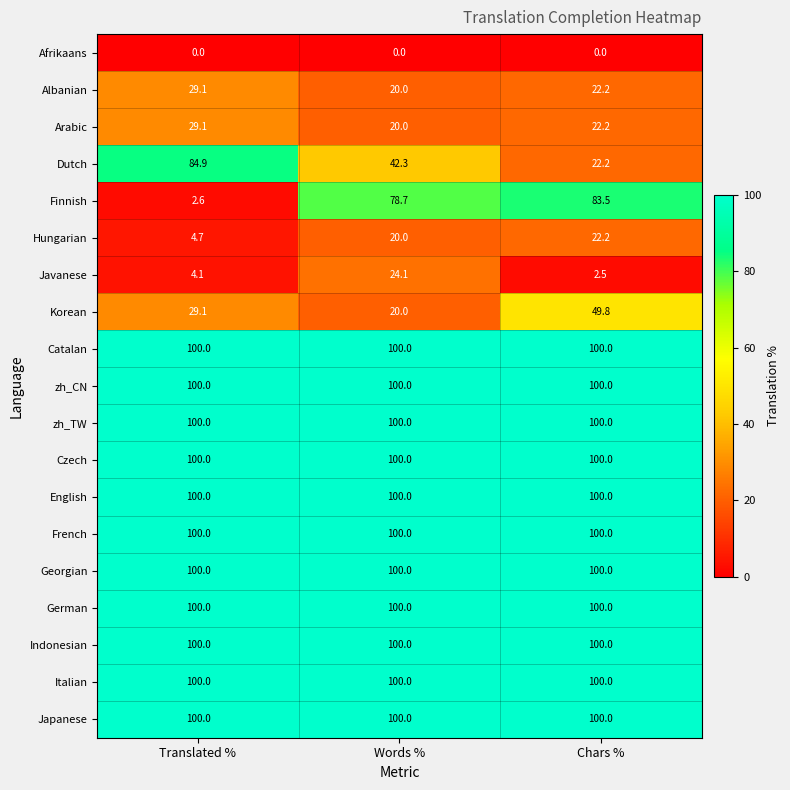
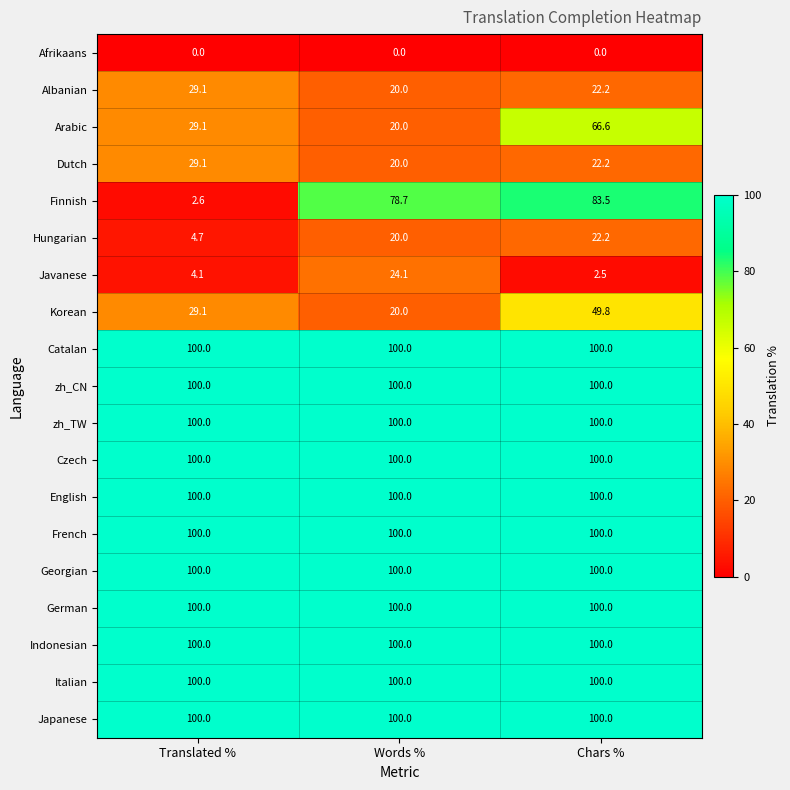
Arabic, Chars %: 22.2 -> 66.6
Dutch, Translated %: 84.9 -> 29.1
Dutch, Words %: 42.3 -> 20.0
